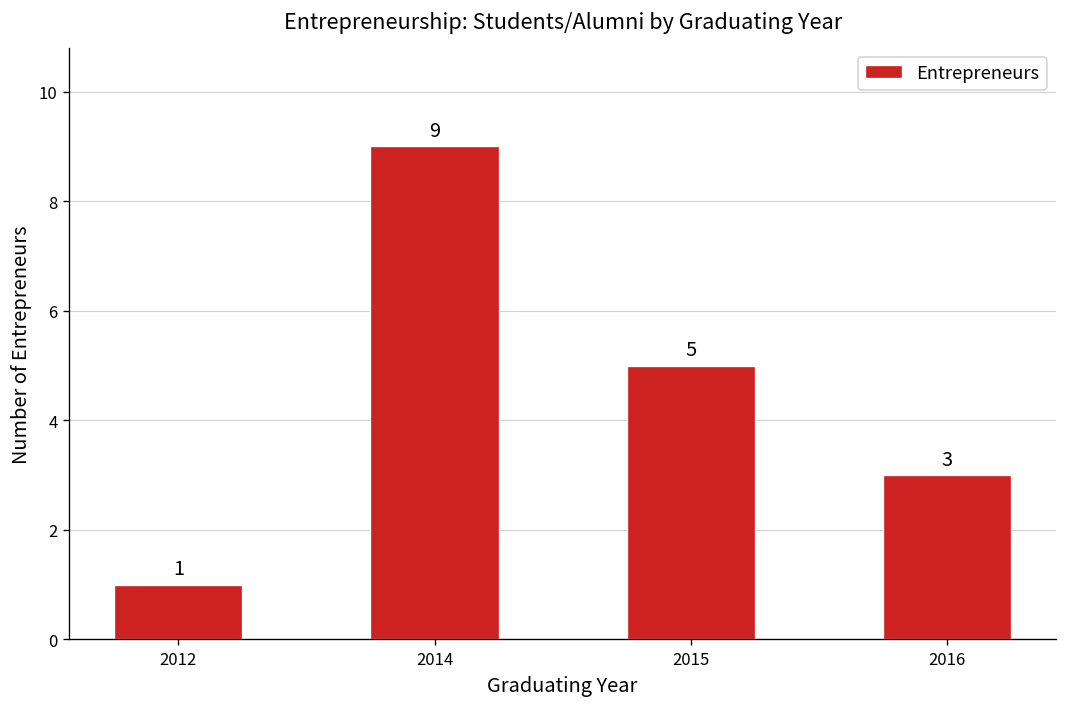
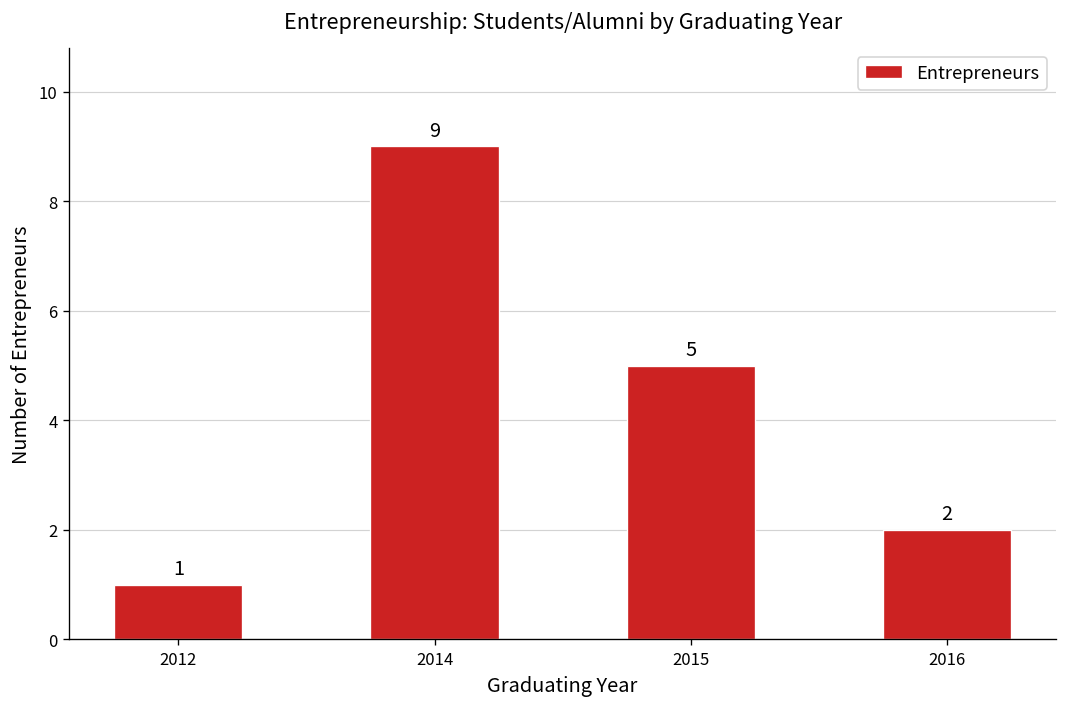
2016: 3 -> 2
